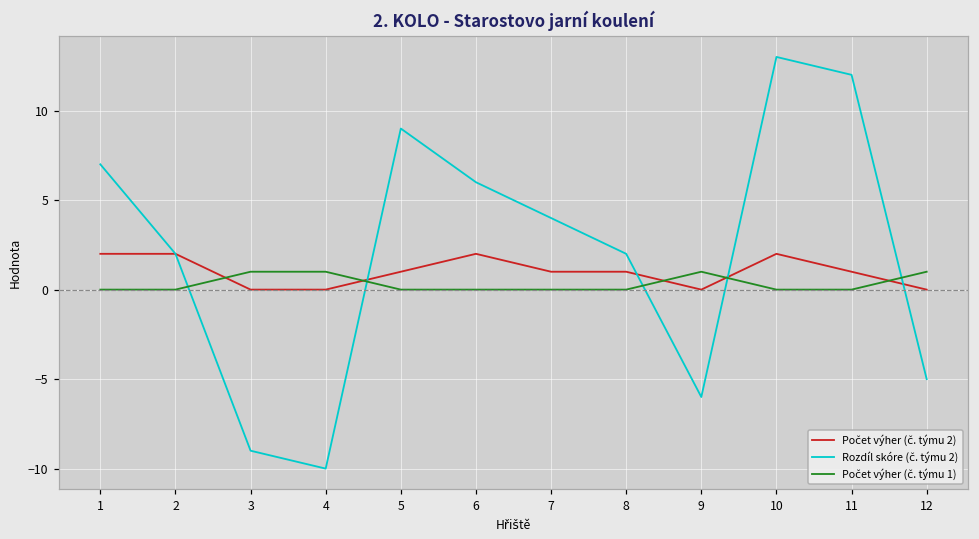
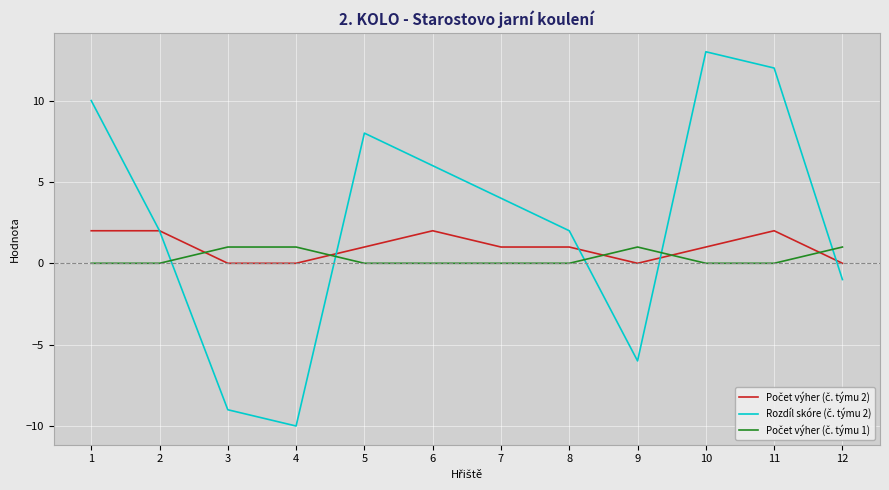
Rozdíl skóre (č. týmu 2), 1: 7 -> 10
Rozdíl skóre (č. týmu 2), 5: 9 -> 8
Počet výher (č. týmu 2), 10: 2 -> 1
Počet výher (č. týmu 2), 11: 1 -> 2
Rozdíl skóre (č. týmu 2), 12: -5 -> -1
